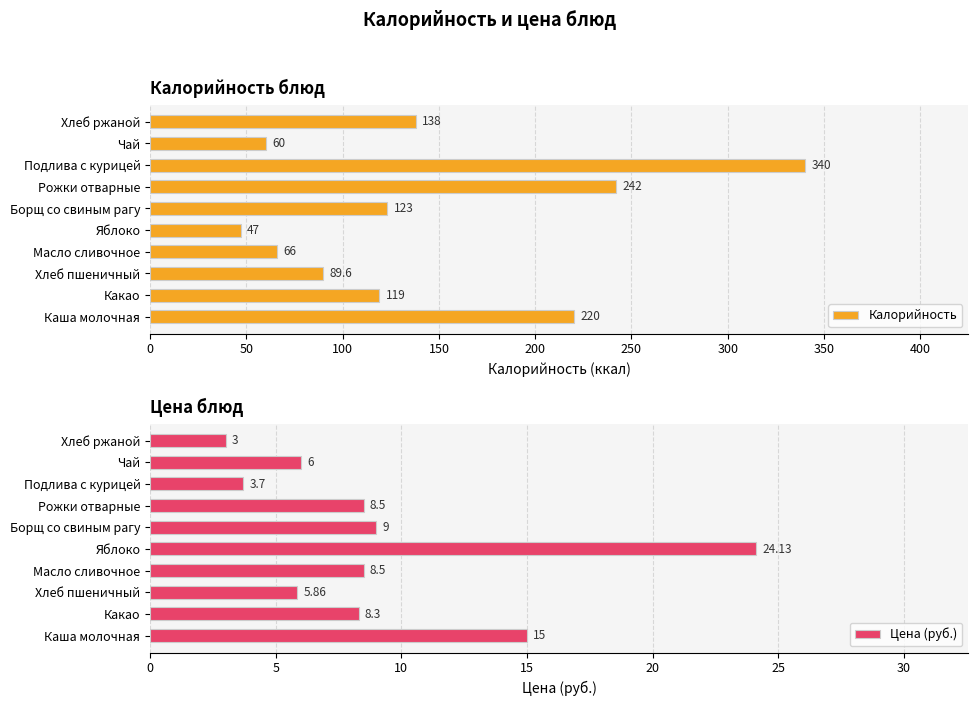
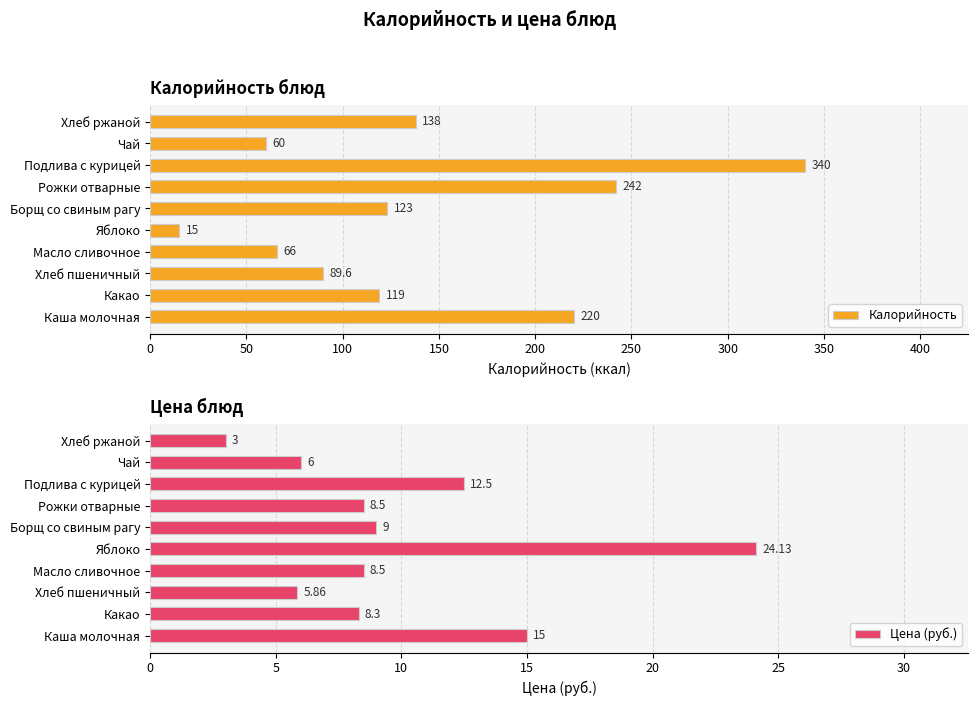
Калорийность блюд, Яблоко: 47 -> 15
Цена блюд, Подлива с курицей: 3.7 -> 12.5
